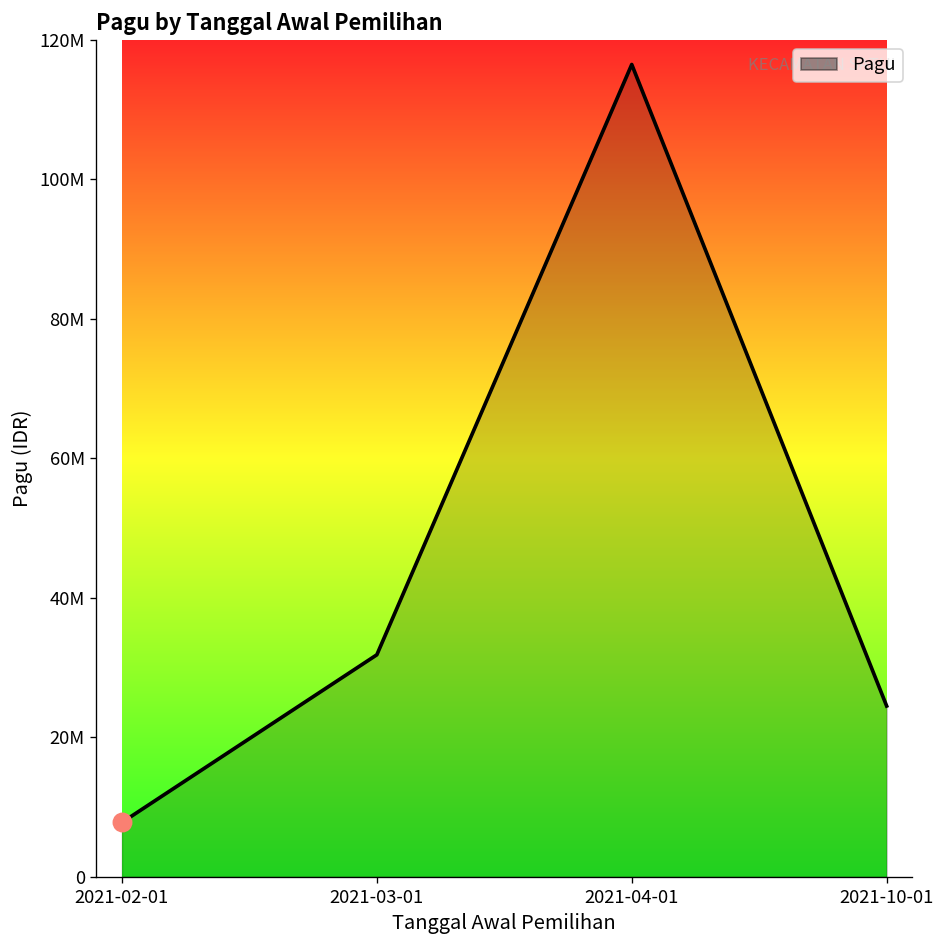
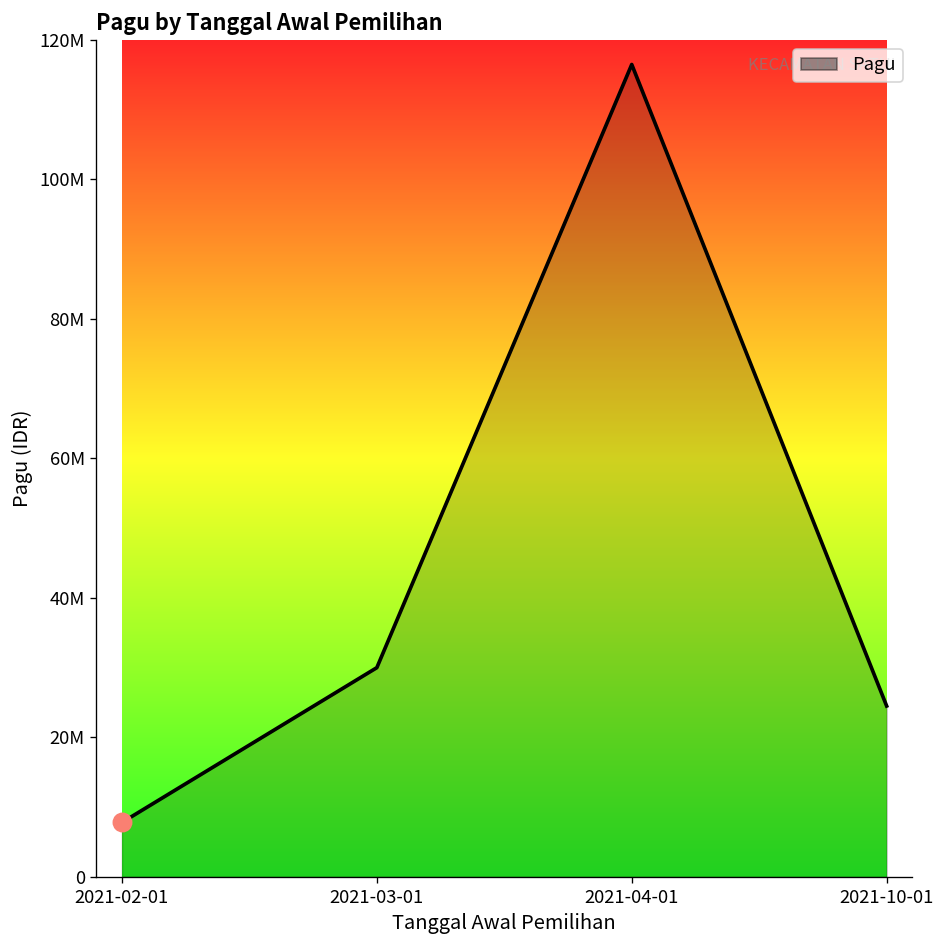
Pagu, 2021-03-01: 32000000 -> 30000000
